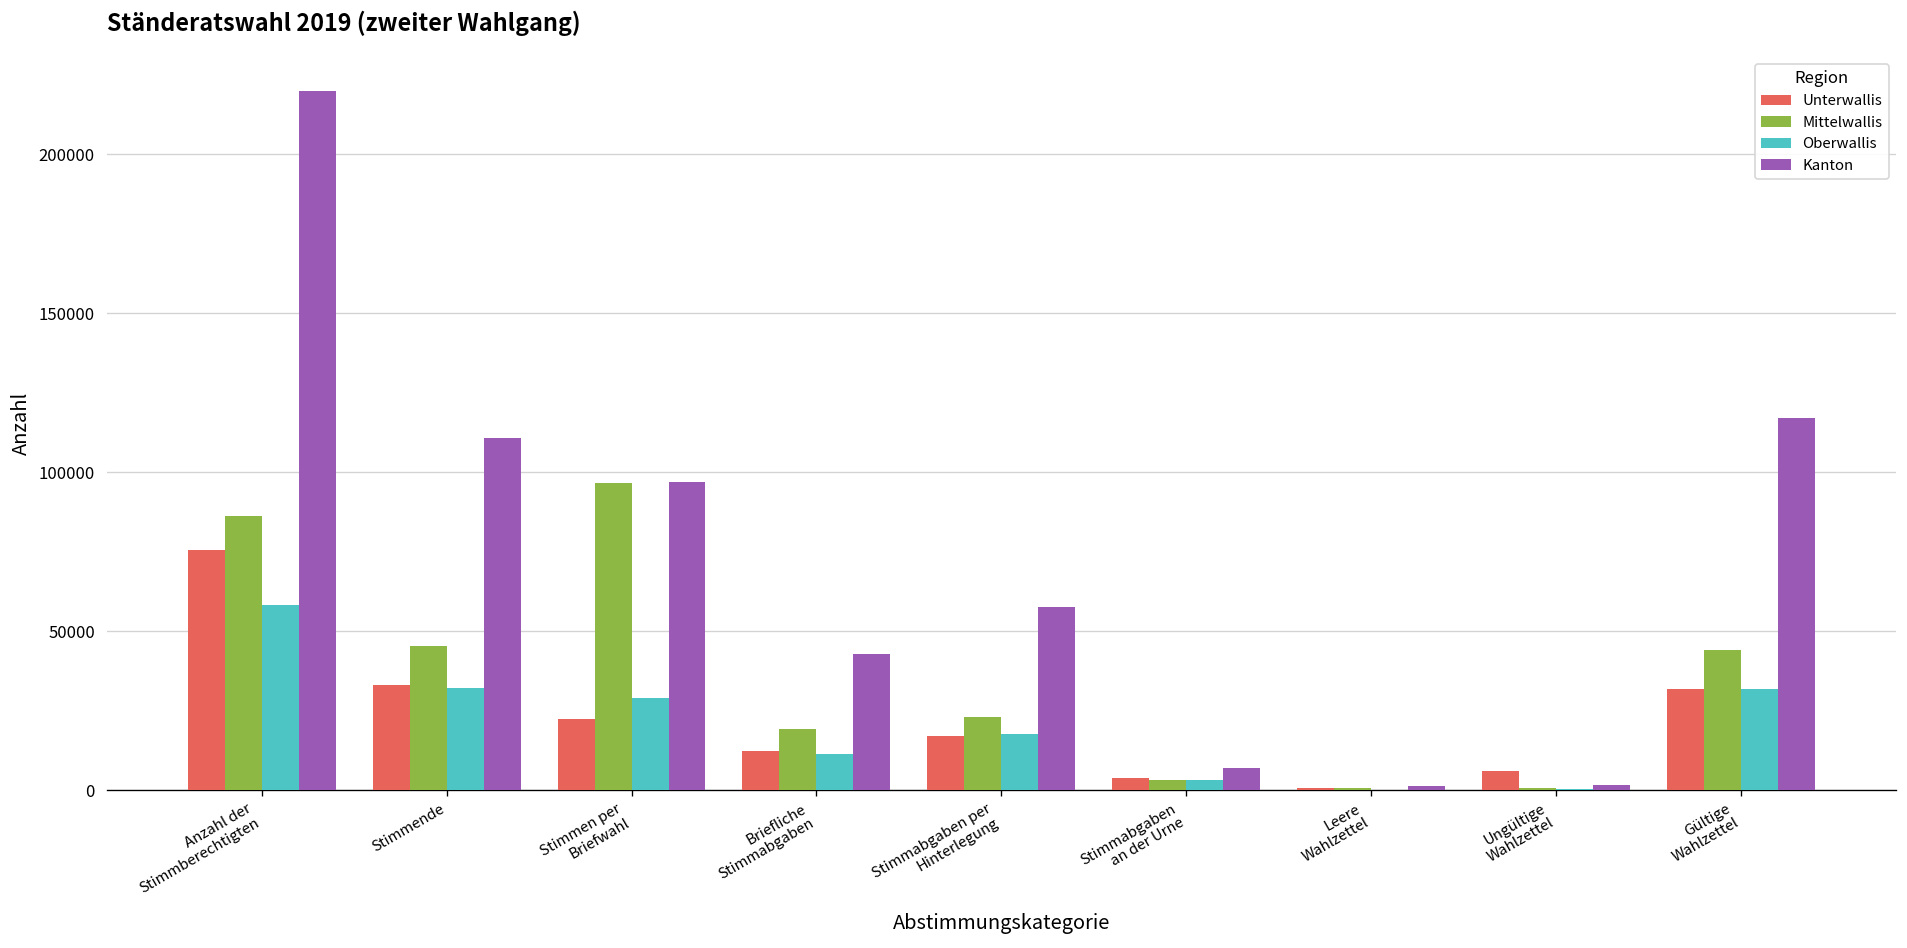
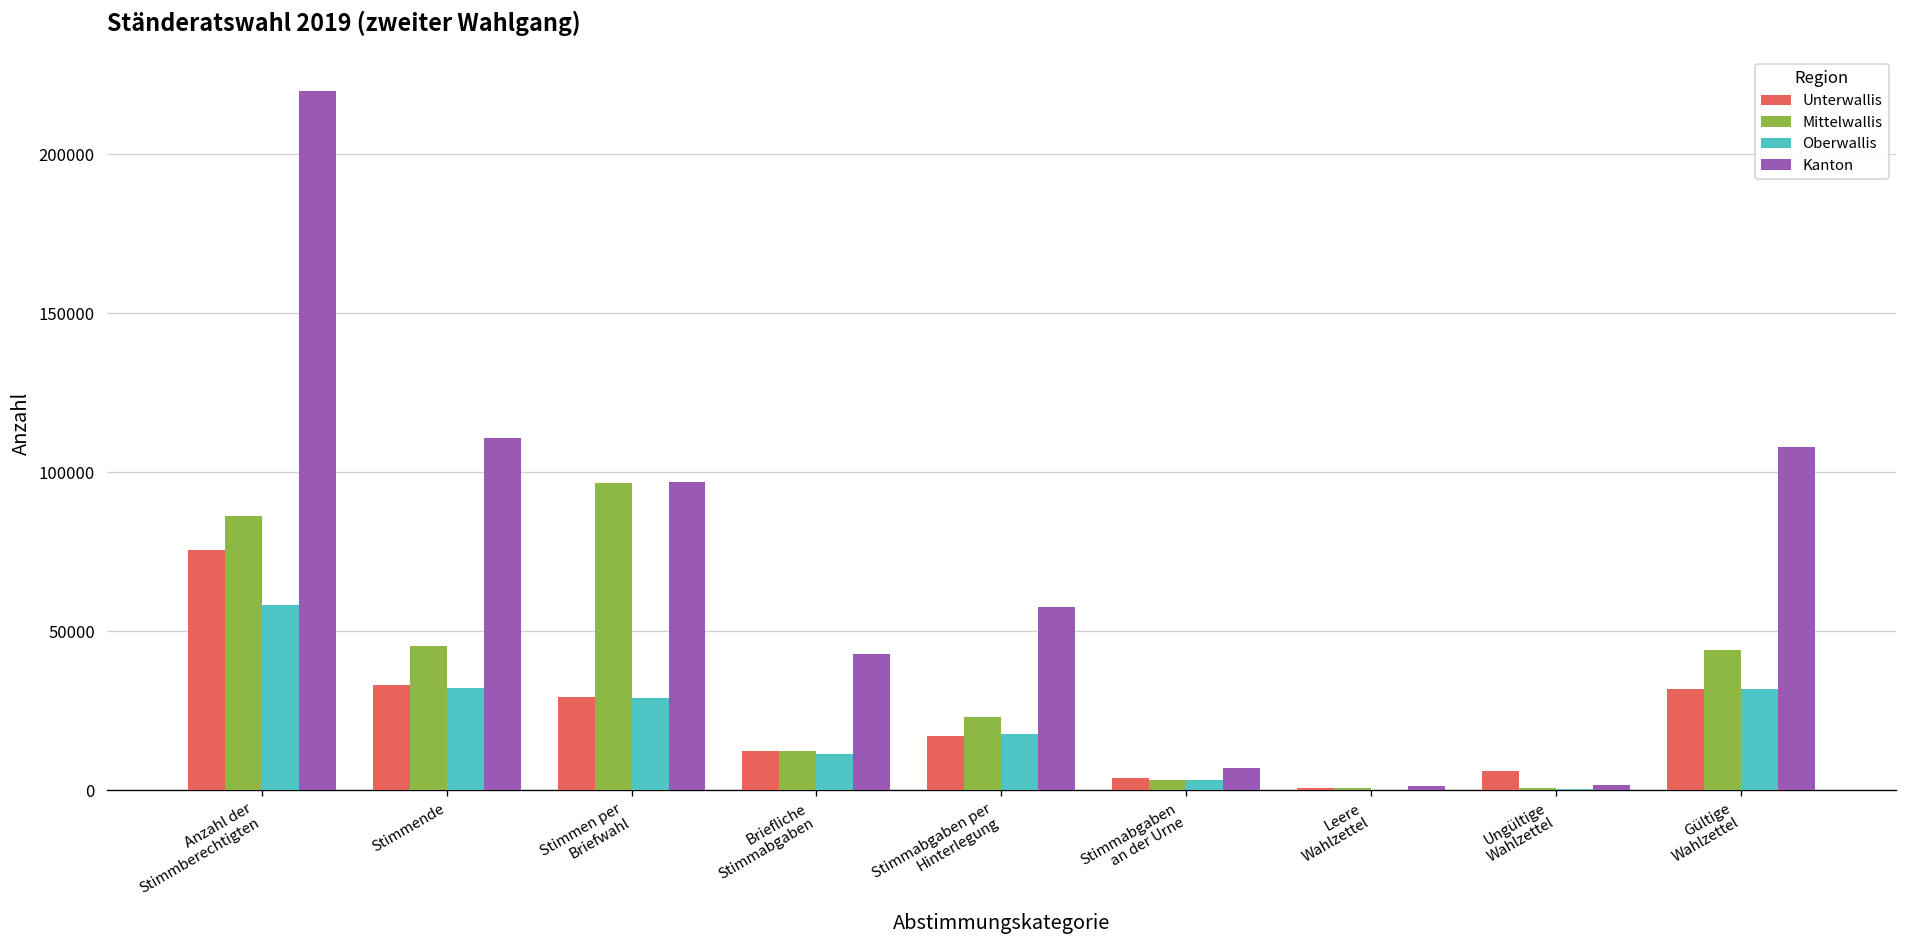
Unterwallis, Stimmen per Briefwahl: 22000 -> 29000
Mittelwallis, Briefliche Stimmabgaben: 19000 -> 12000
Kanton, Gültige Wahlzettel: 117000 -> 108000
